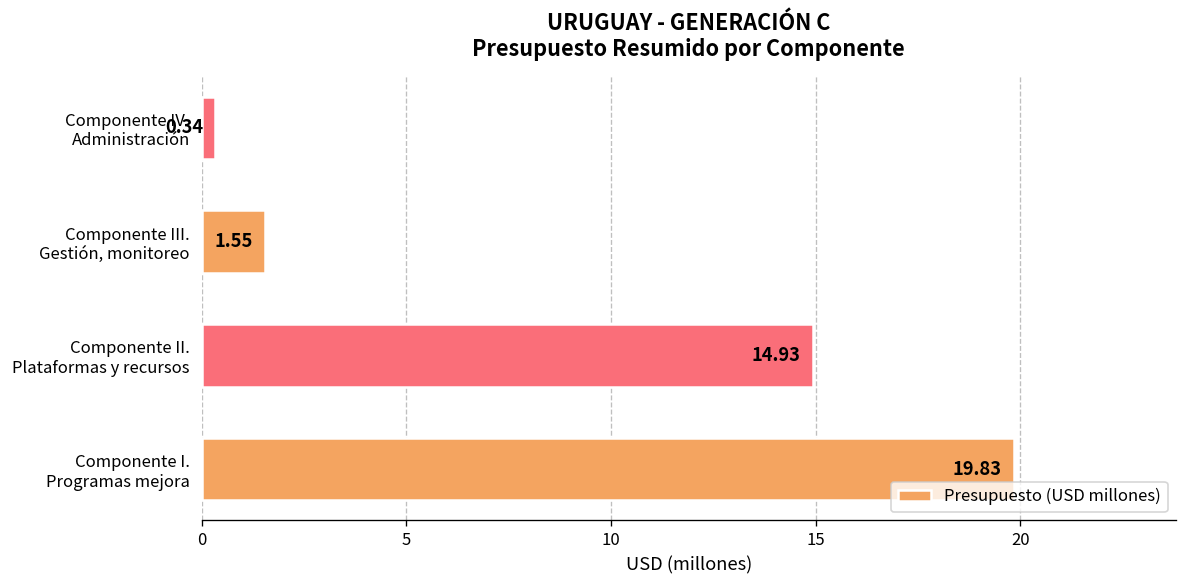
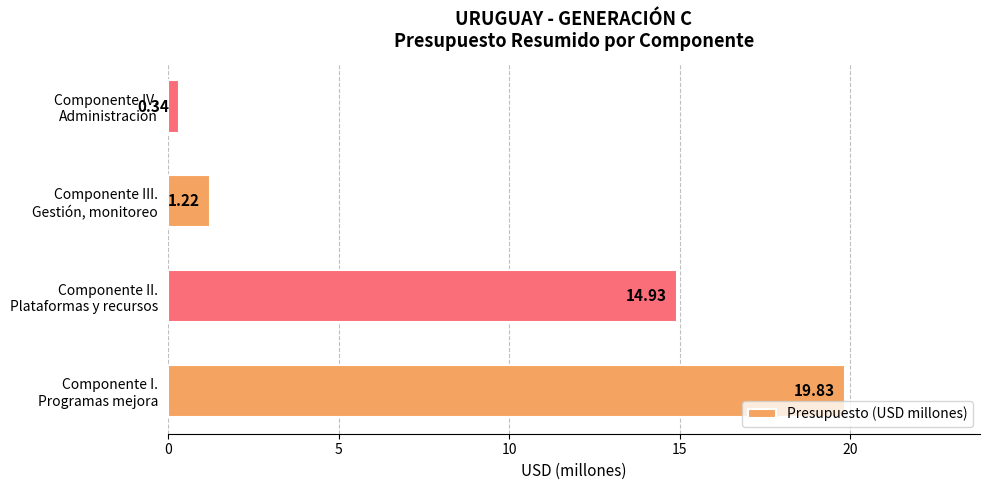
Componente III. Gestión, monitoreo: 1.55 -> 1.22
